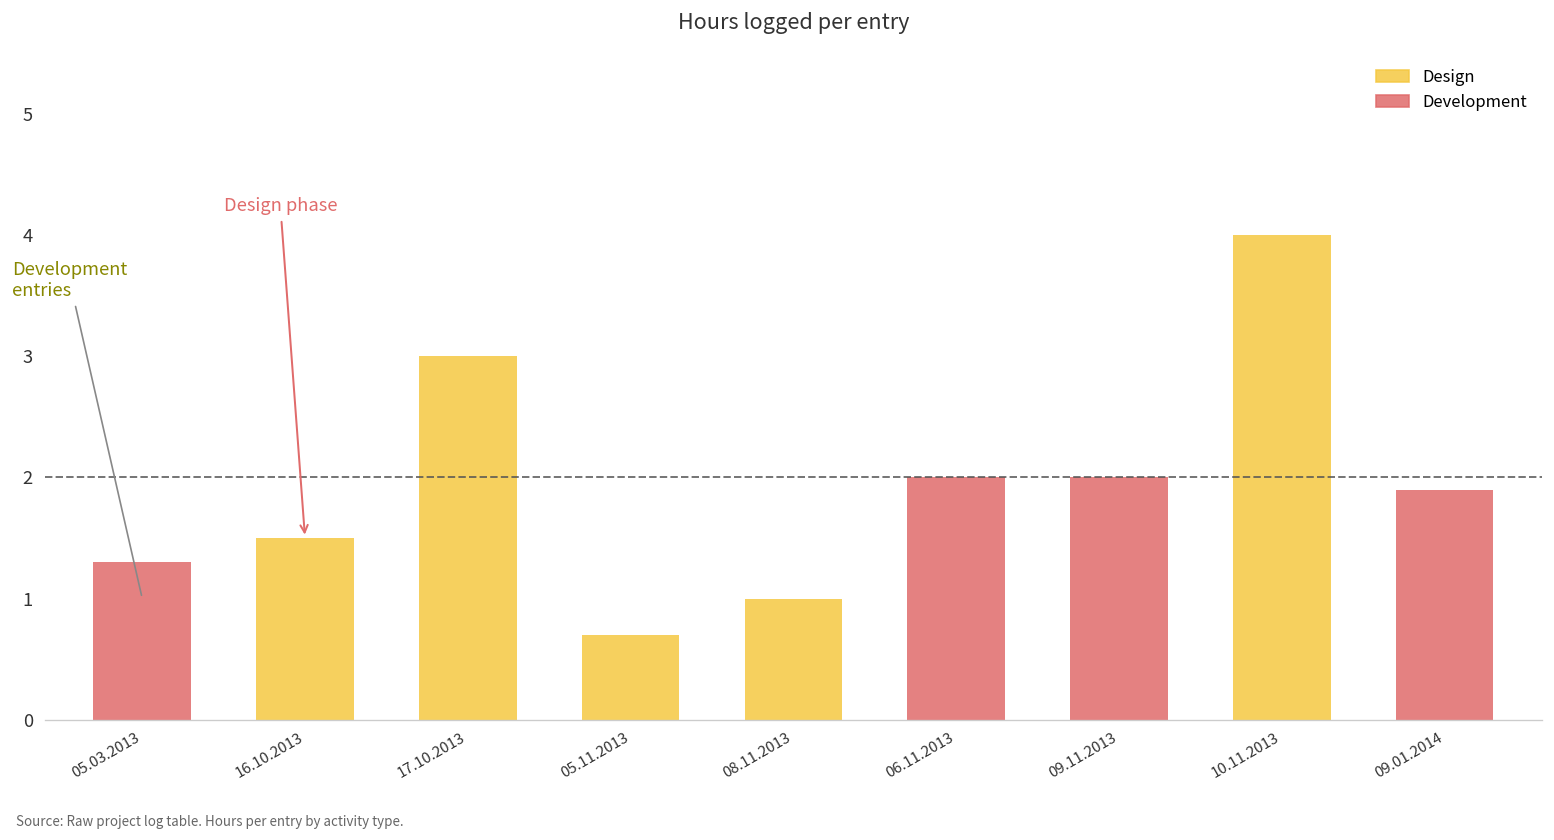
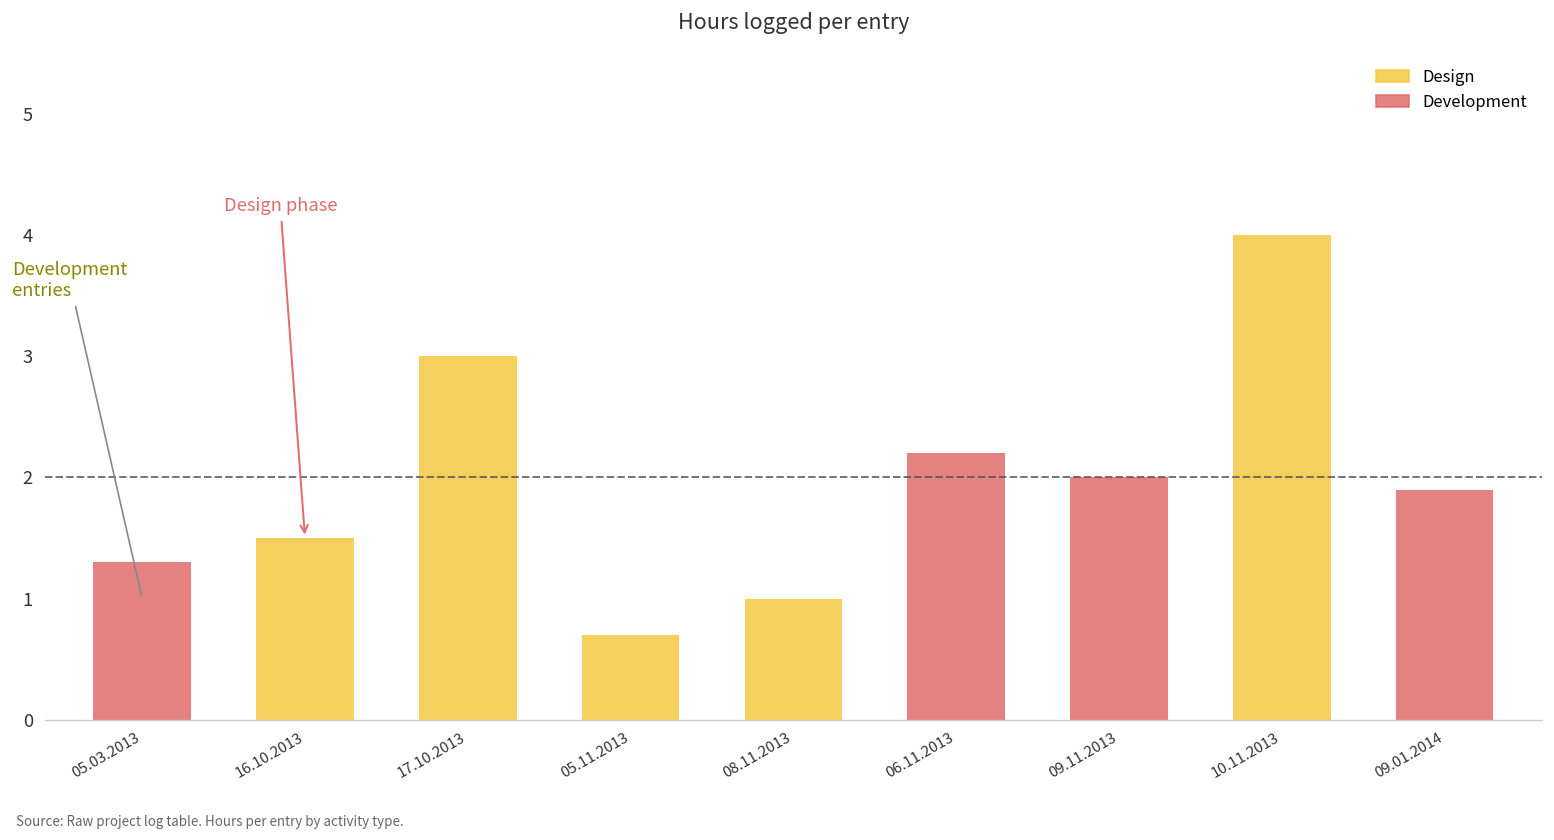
Development, 06.11.2013: 2.0 -> 2.2
